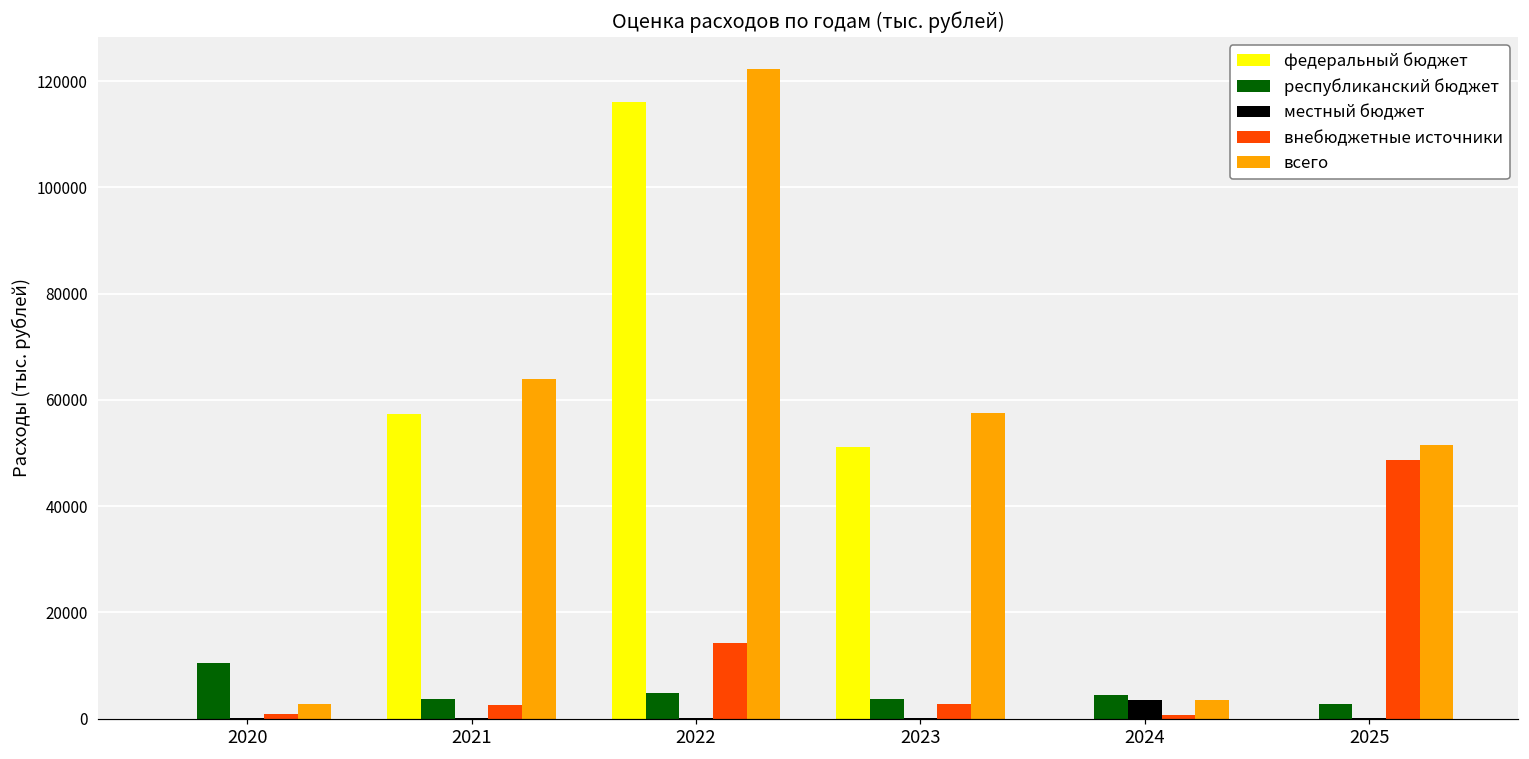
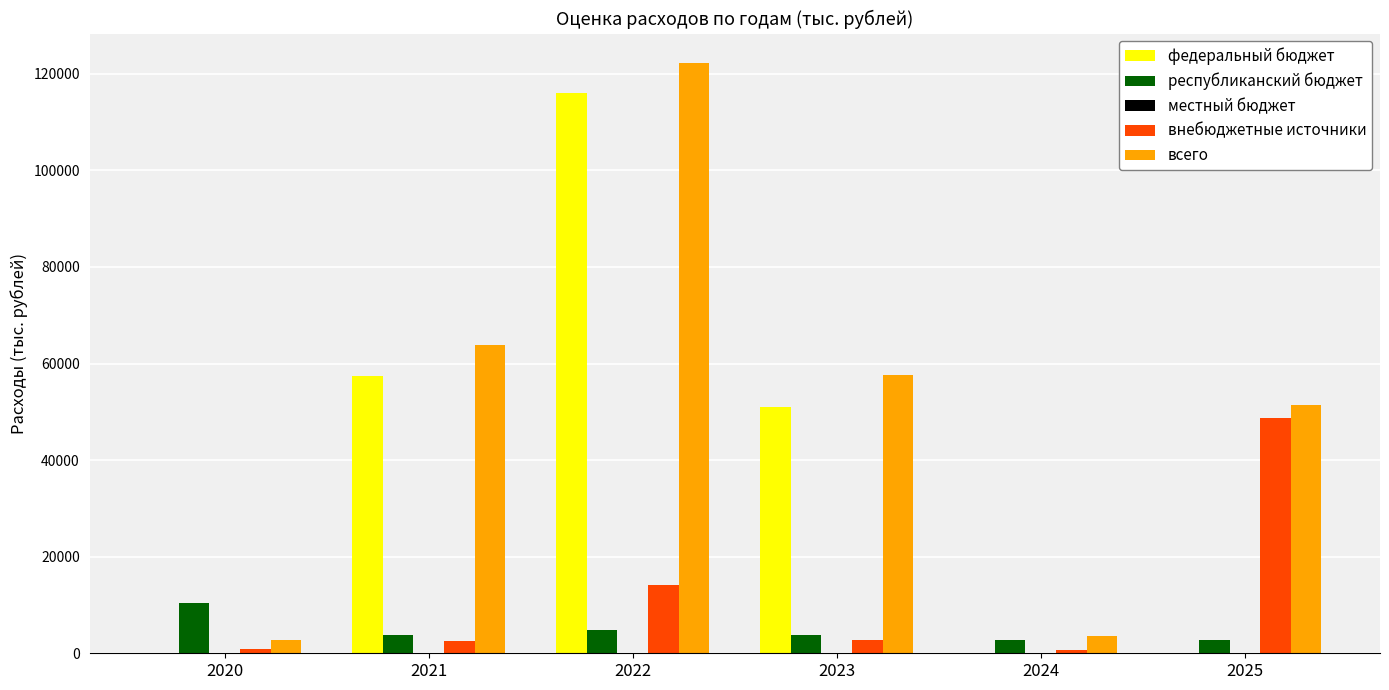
республиканский бюджет, 2024: 4000 -> 3000
местный бюджет, 2024: 3000 -> 0
